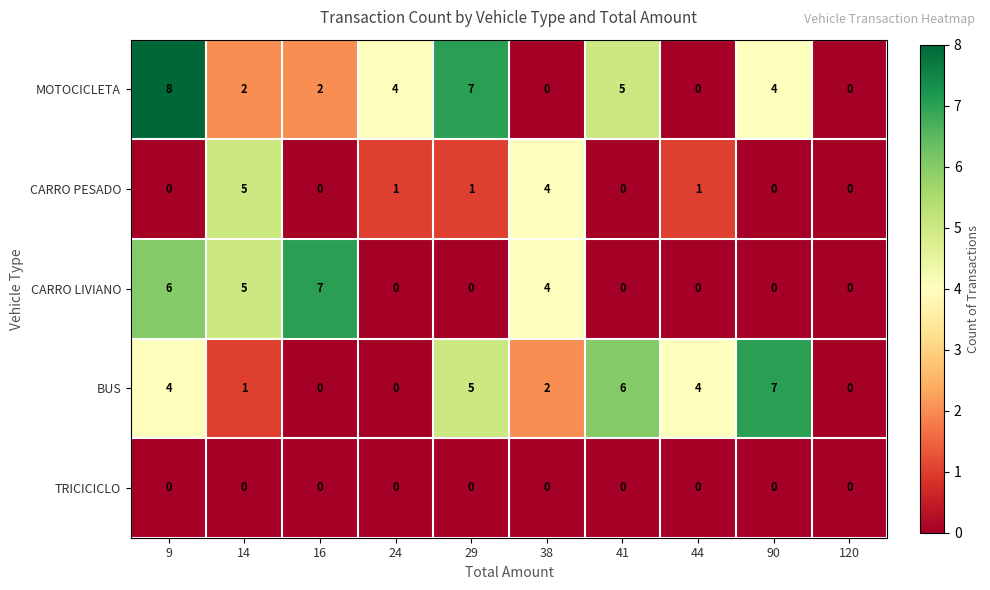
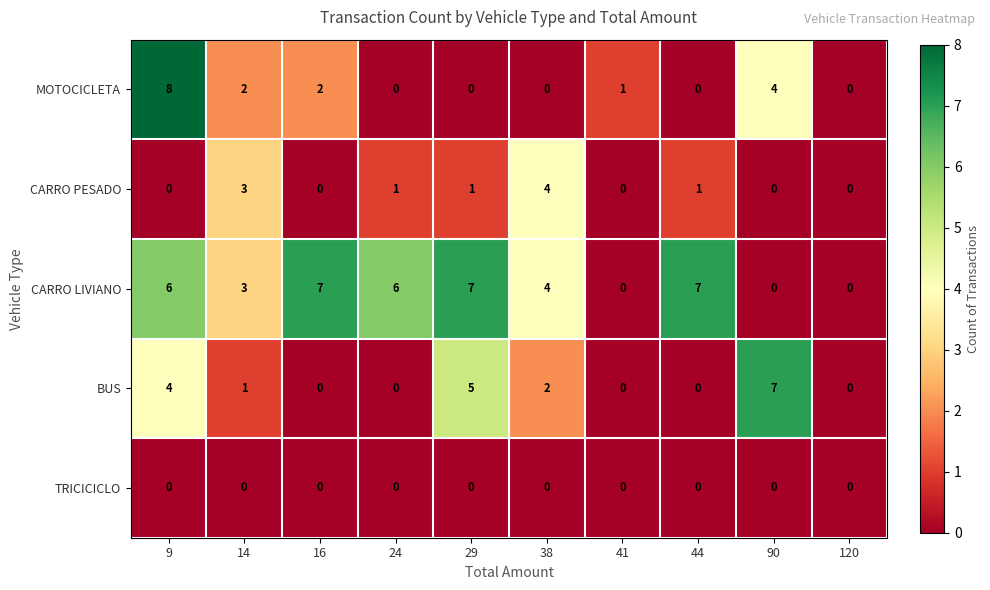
MOTOCICLETA, 24: 4 -> 0
MOTOCICLETA, 29: 7 -> 0
MOTOCICLETA, 41: 5 -> 1
CARRO PESADO, 14: 5 -> 3
CARRO LIVIANO, 14: 5 -> 3
CARRO LIVIANO, 24: 0 -> 6
CARRO LIVIANO, 29: 0 -> 7
CARRO LIVIANO, 44: 0 -> 7
BUS, 41: 6 -> 0
BUS, 44: 4 -> 0
